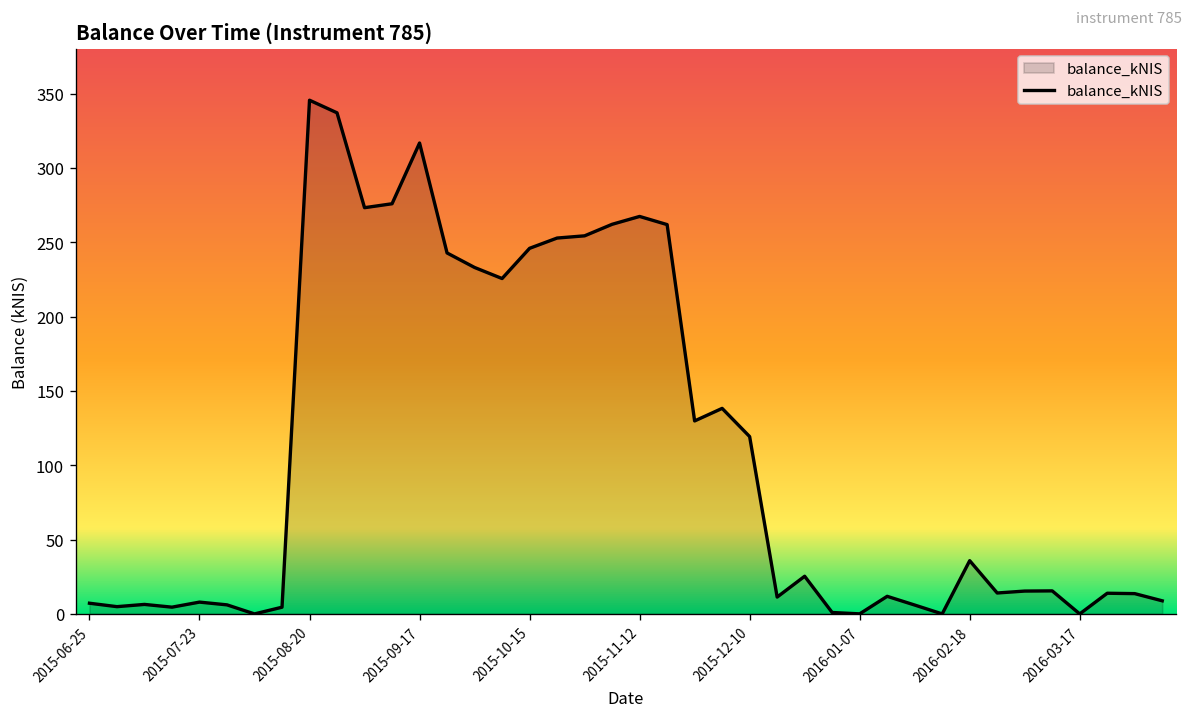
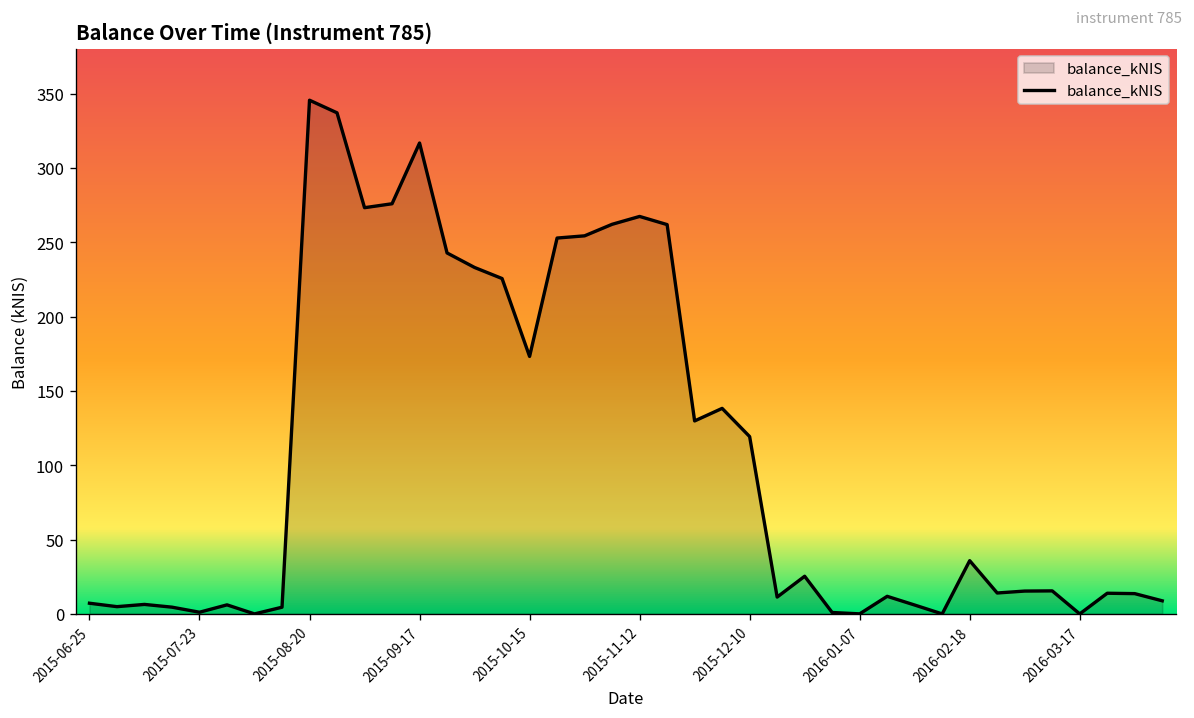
2015-07-23: 8 -> 1
2015-10-15: 246 -> 173
